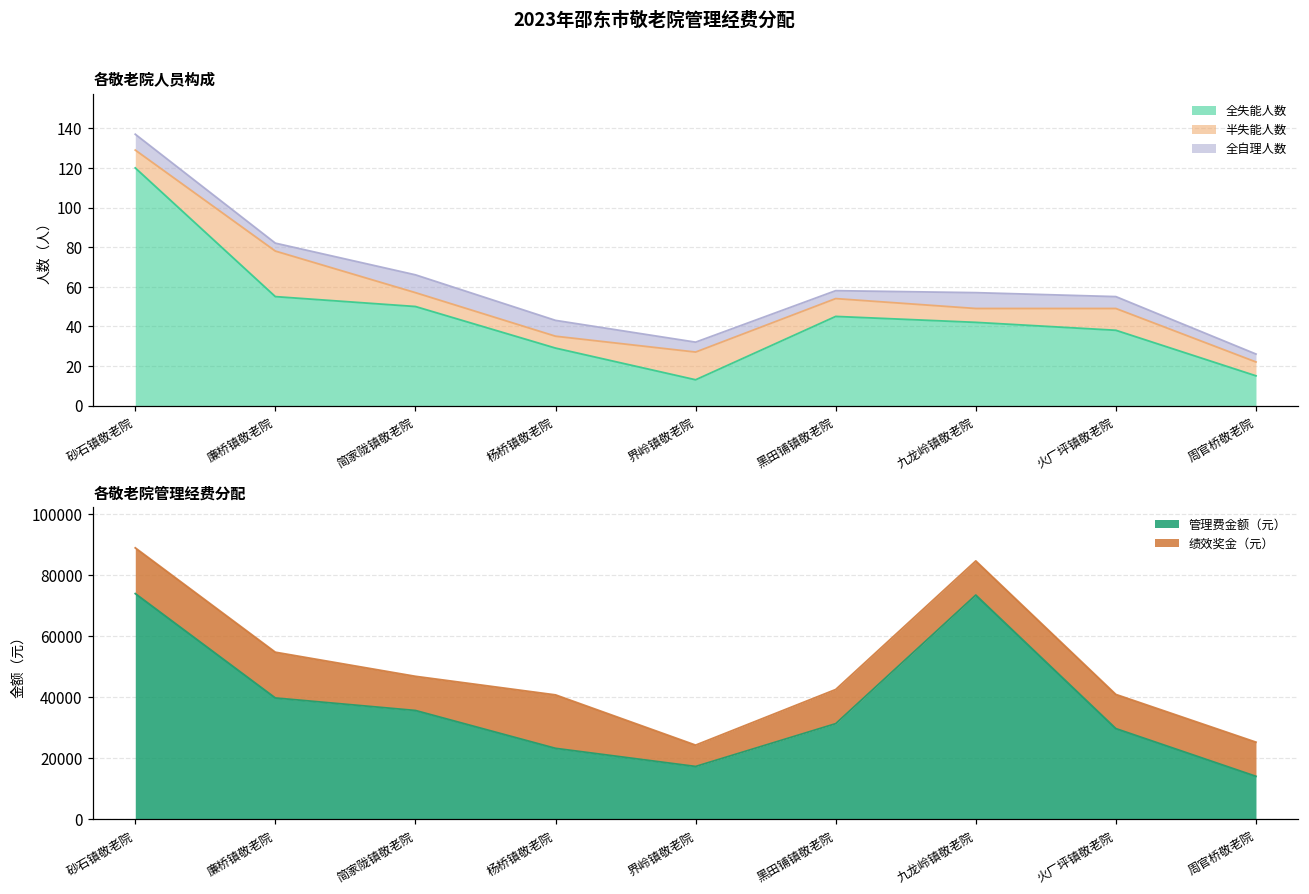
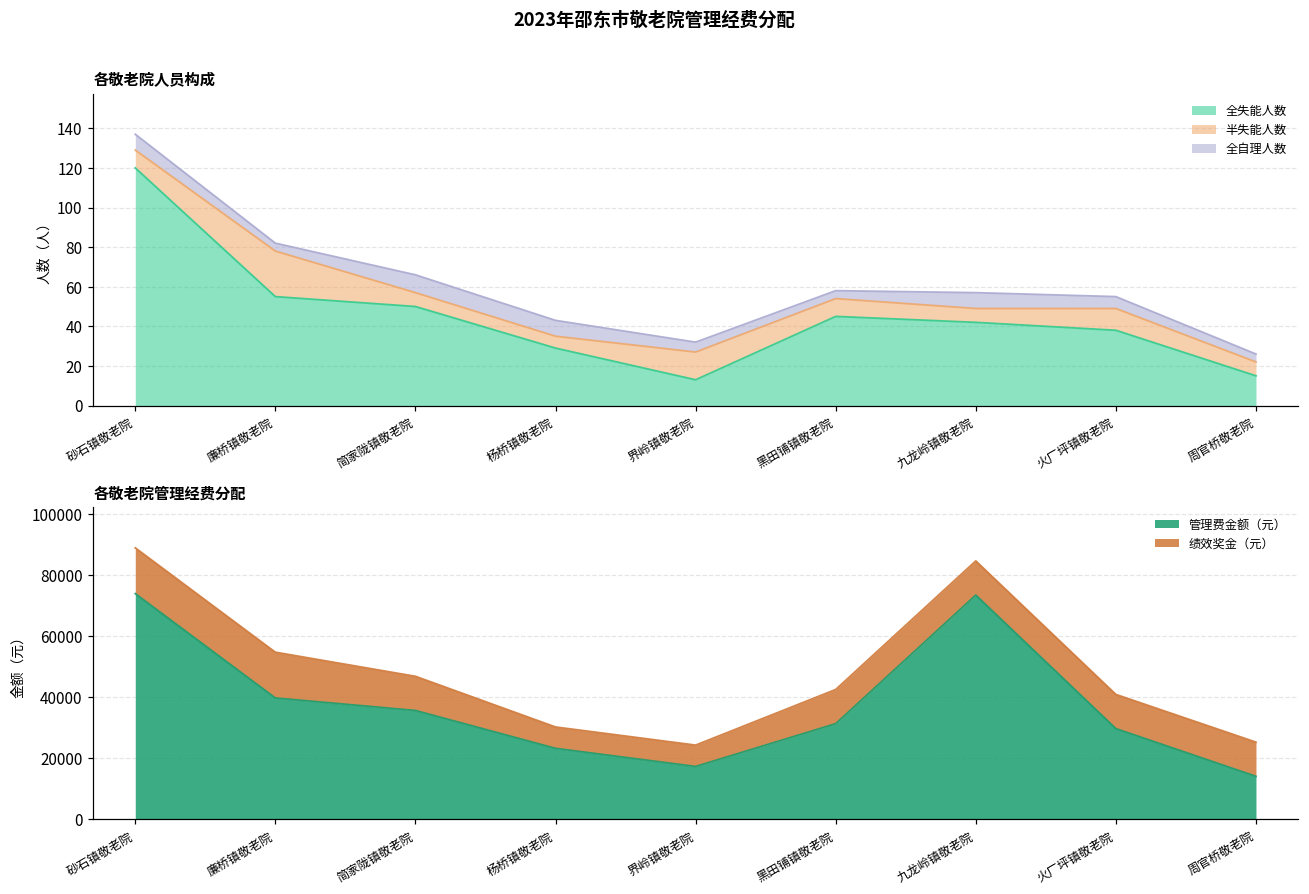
各敬老院管理经费分配, 绩效奖金（元）, 杨桥镇敬老院: 18000 -> 7000
